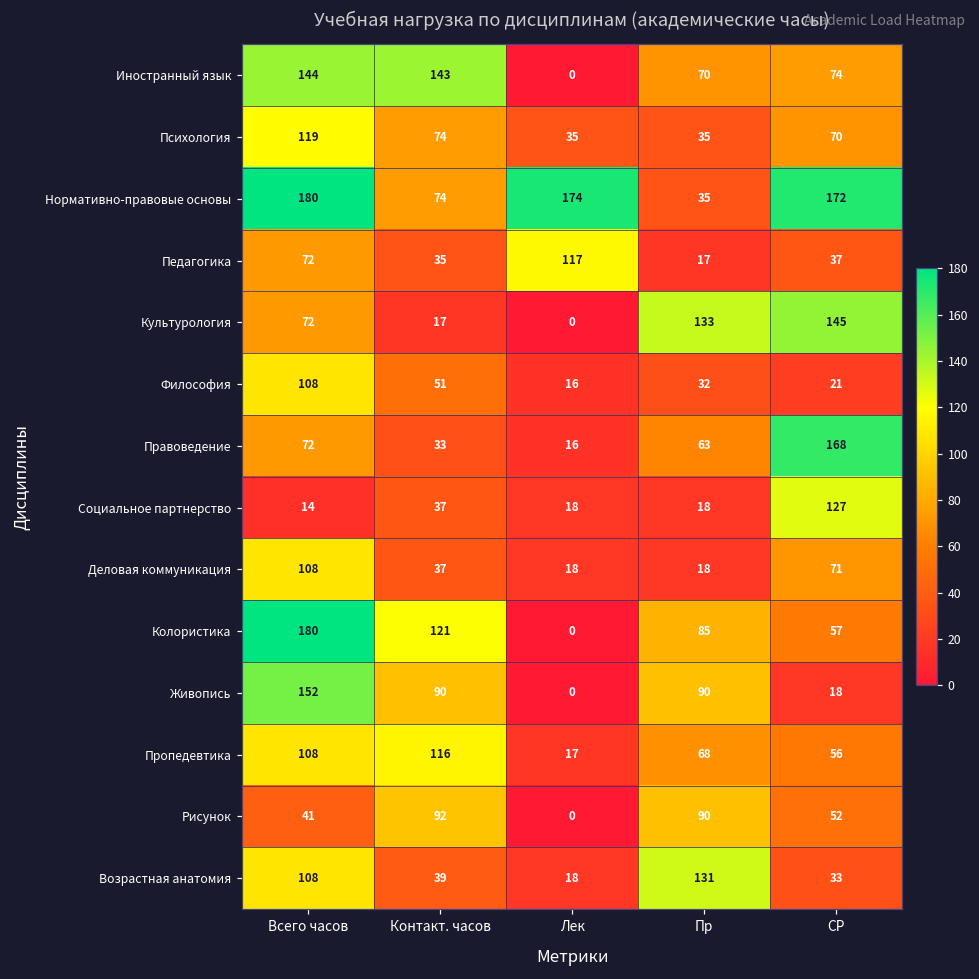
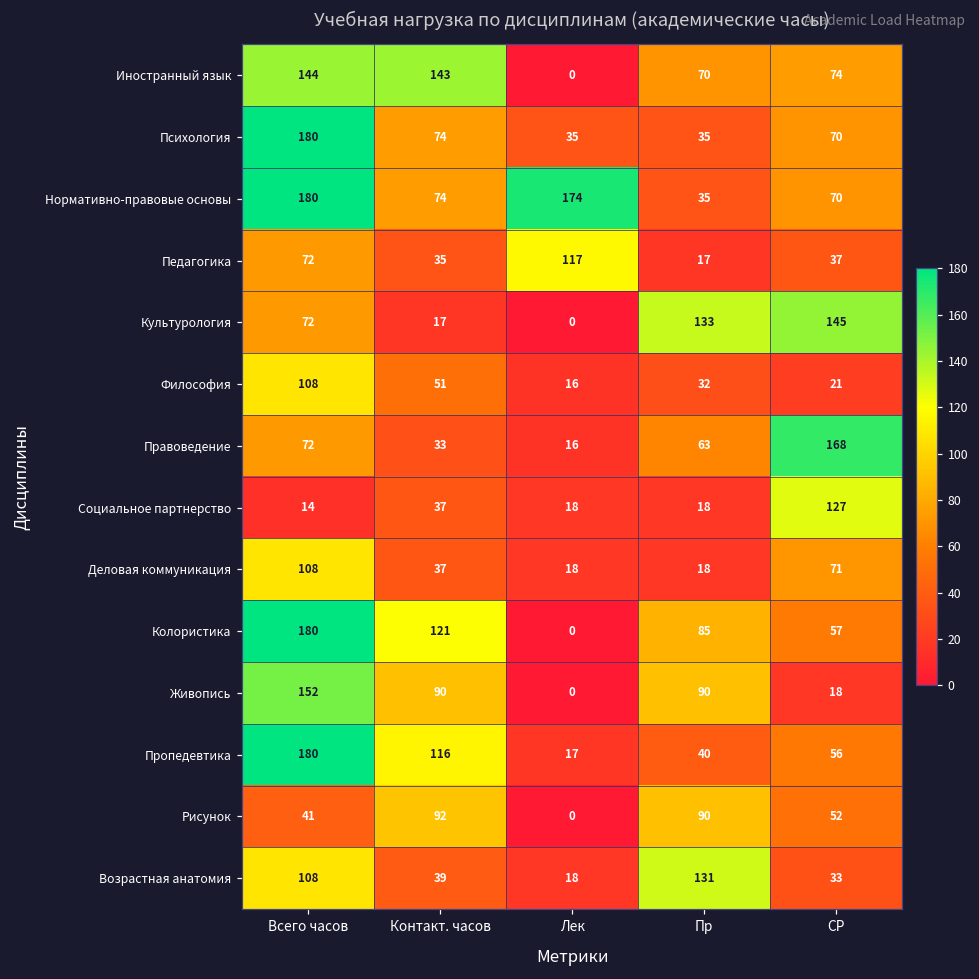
Психология, Всего часов: 119 -> 180
Нормативно-правовые основы, СР: 172 -> 70
Пропедевтика, Всего часов: 108 -> 180
Пропедевтика, Пр: 68 -> 40
